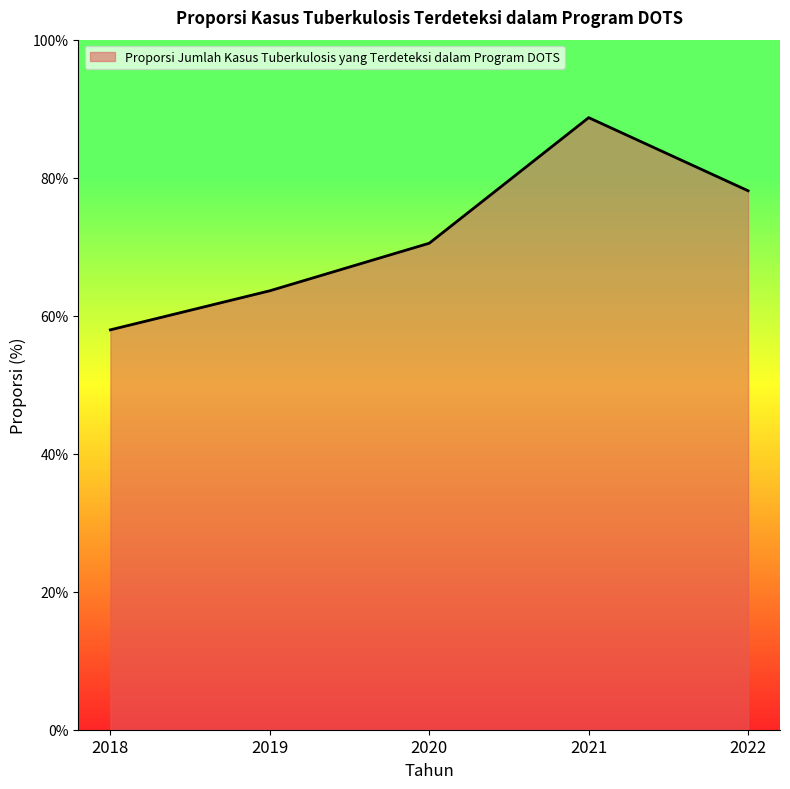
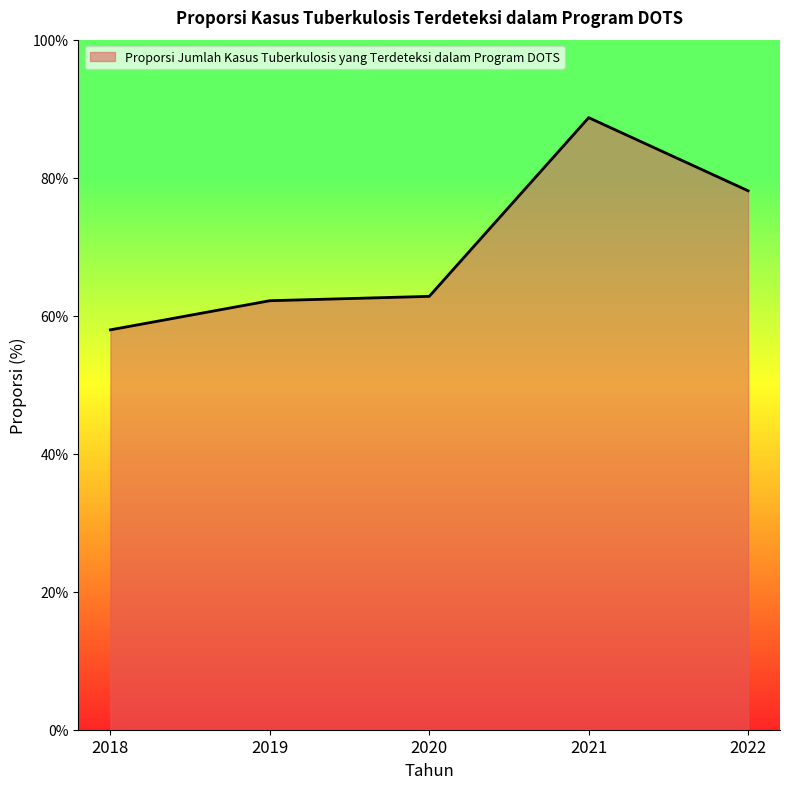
2019: 64% -> 62%
2020: 71% -> 63%
